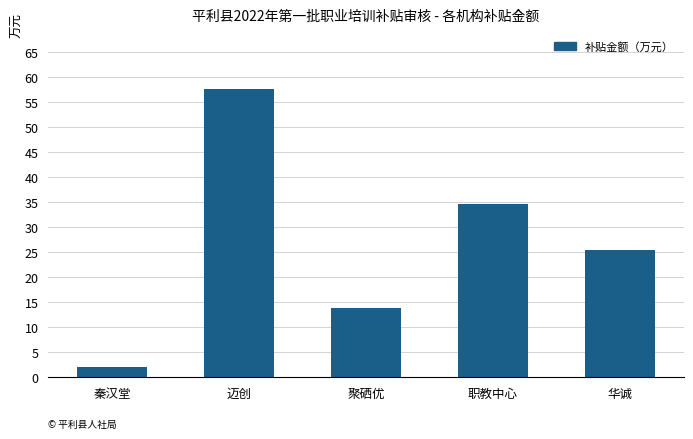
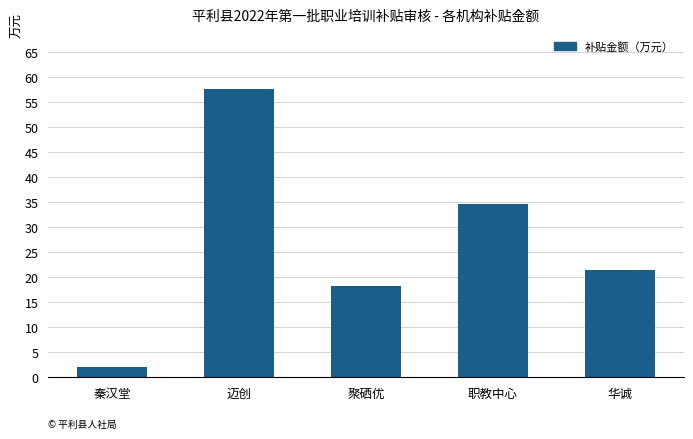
聚硒优: 14 -> 18
华诚: 25 -> 22
